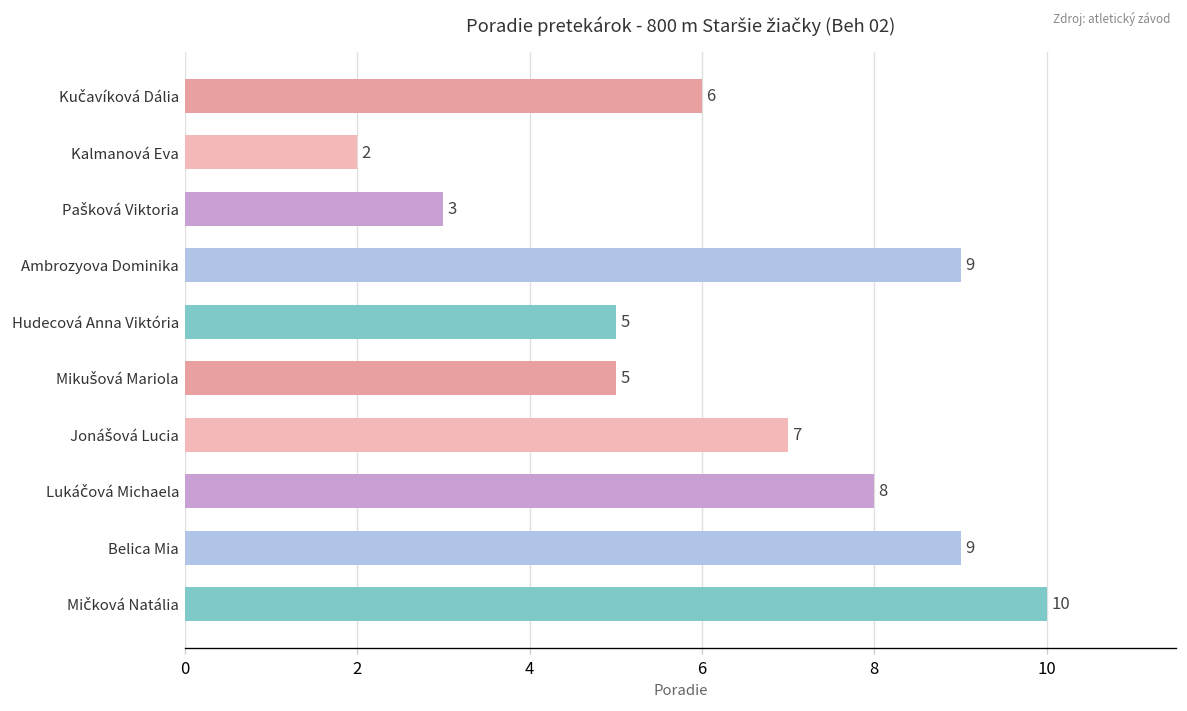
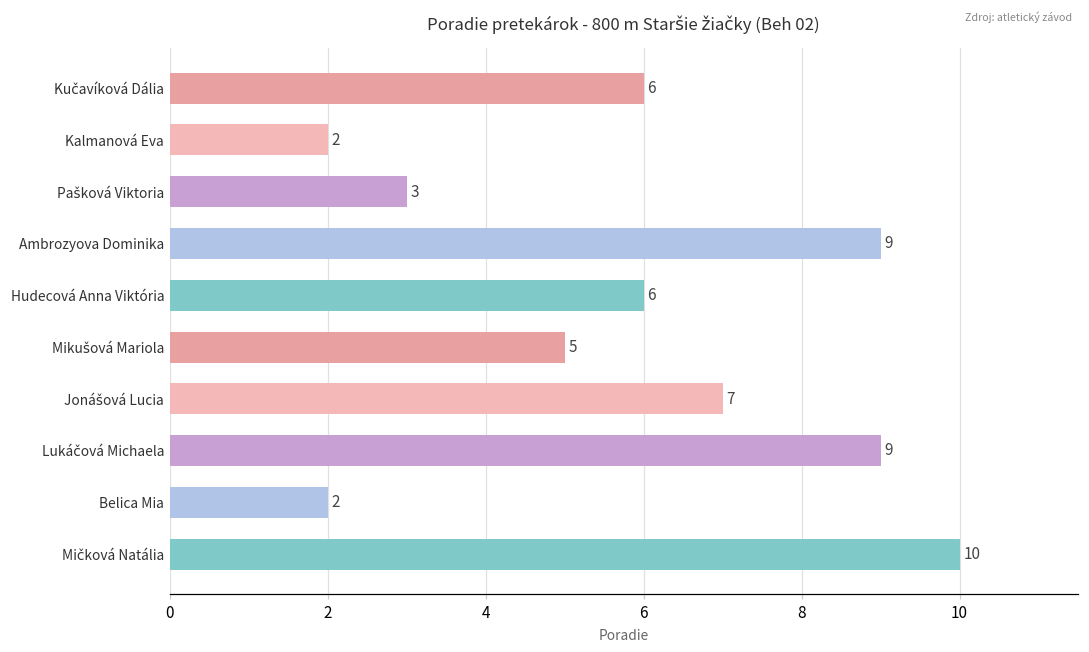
Hudecová Anna Viktória: 5 -> 6
Lukáčová Michaela: 8 -> 9
Belica Mia: 9 -> 2
